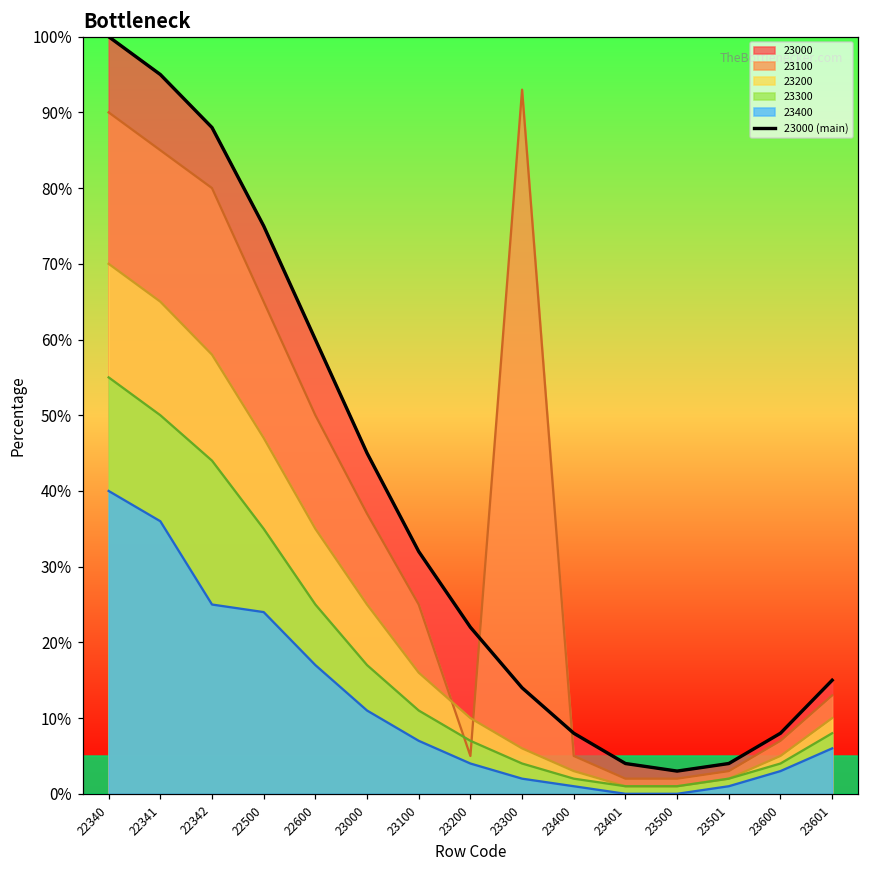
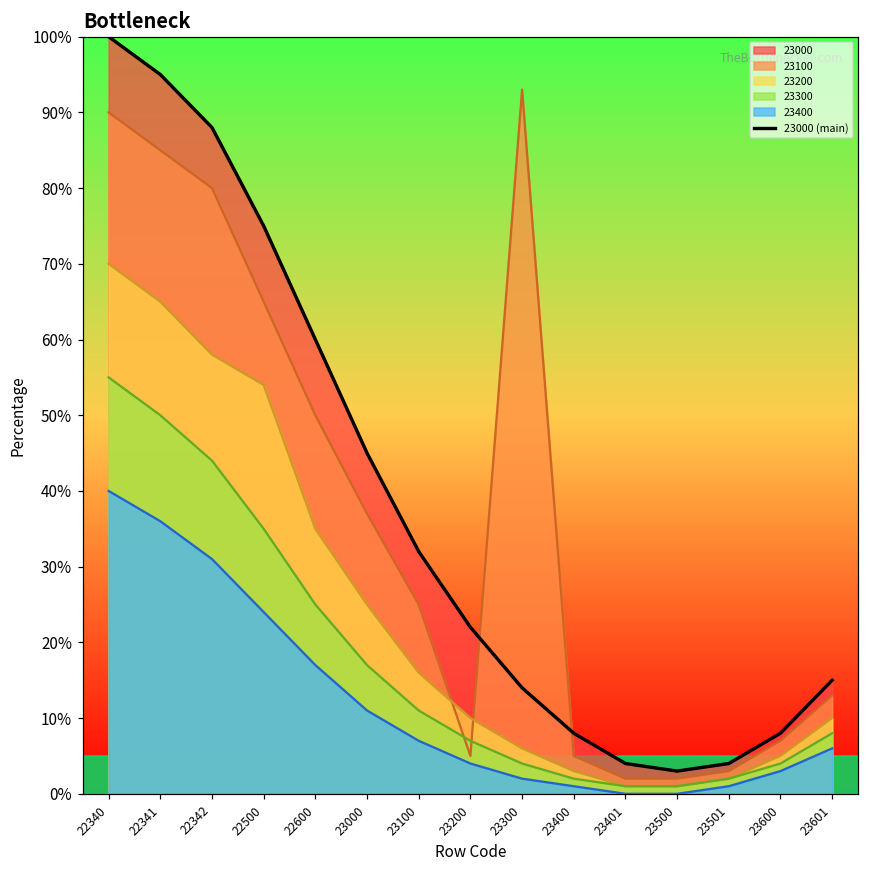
23400, 22342: 25% -> 31%
23200, 22500: 47% -> 54%
